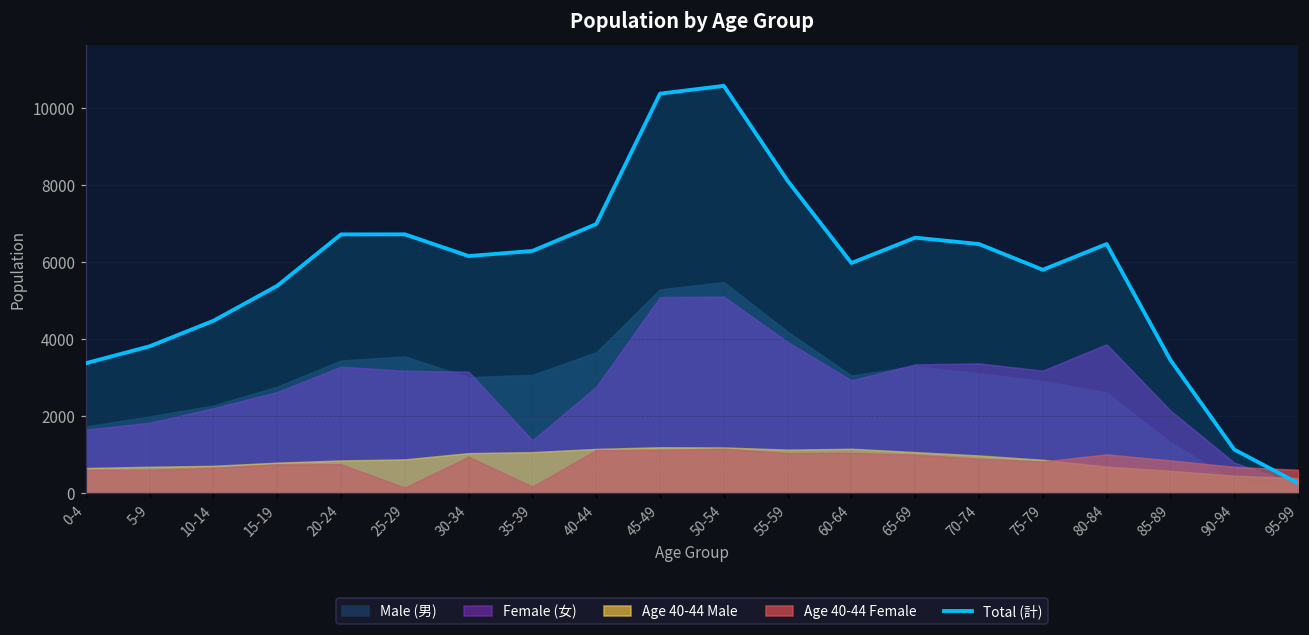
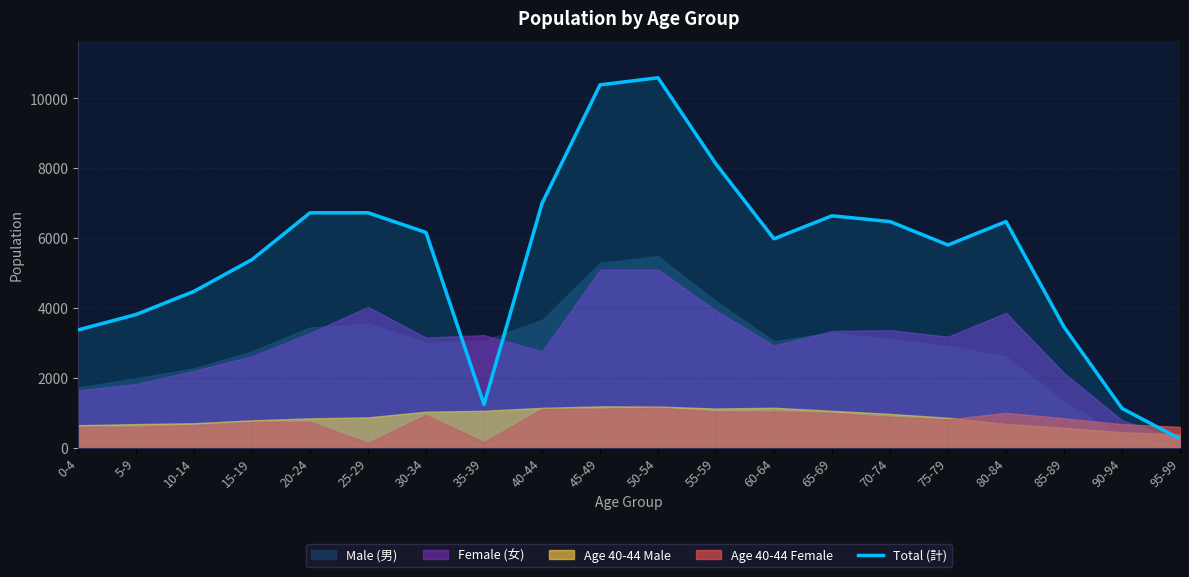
Female (女), 25-29: 3200 -> 4000
Total (計), 35-39: 6300 -> 1200
Female (女), 35-39: 1400 -> 3200
